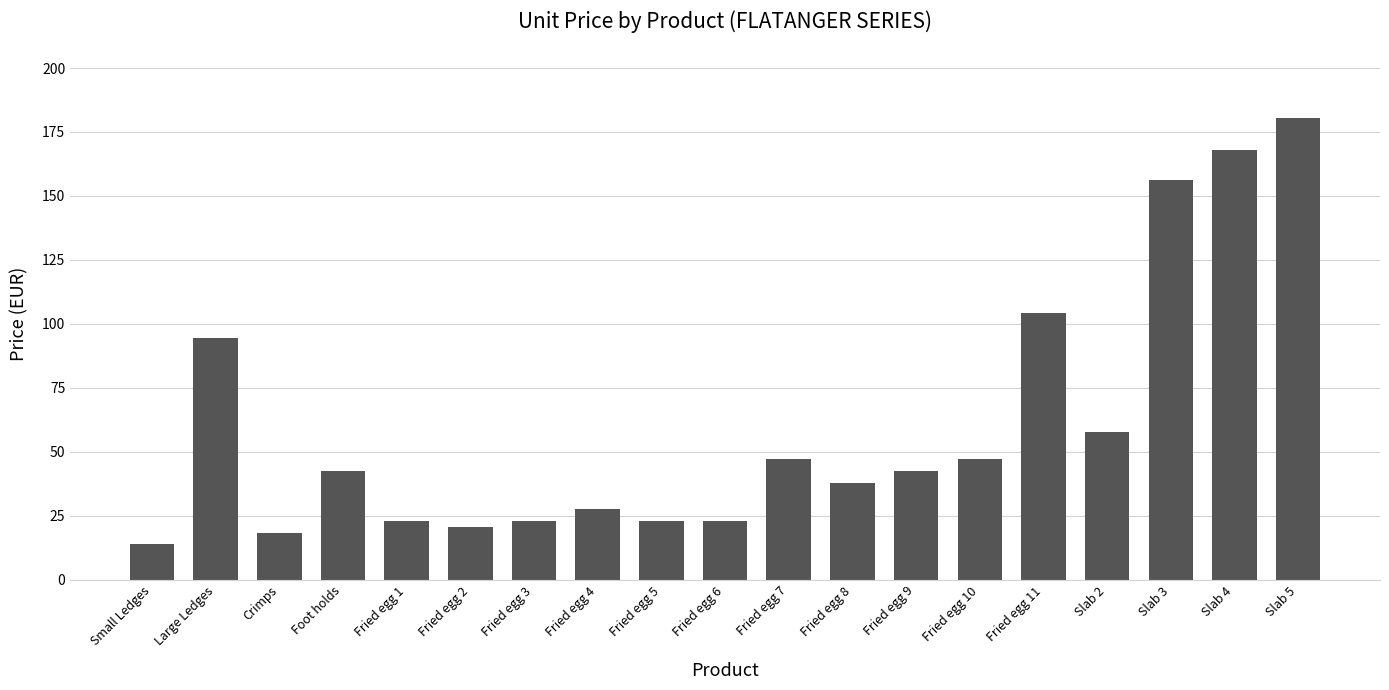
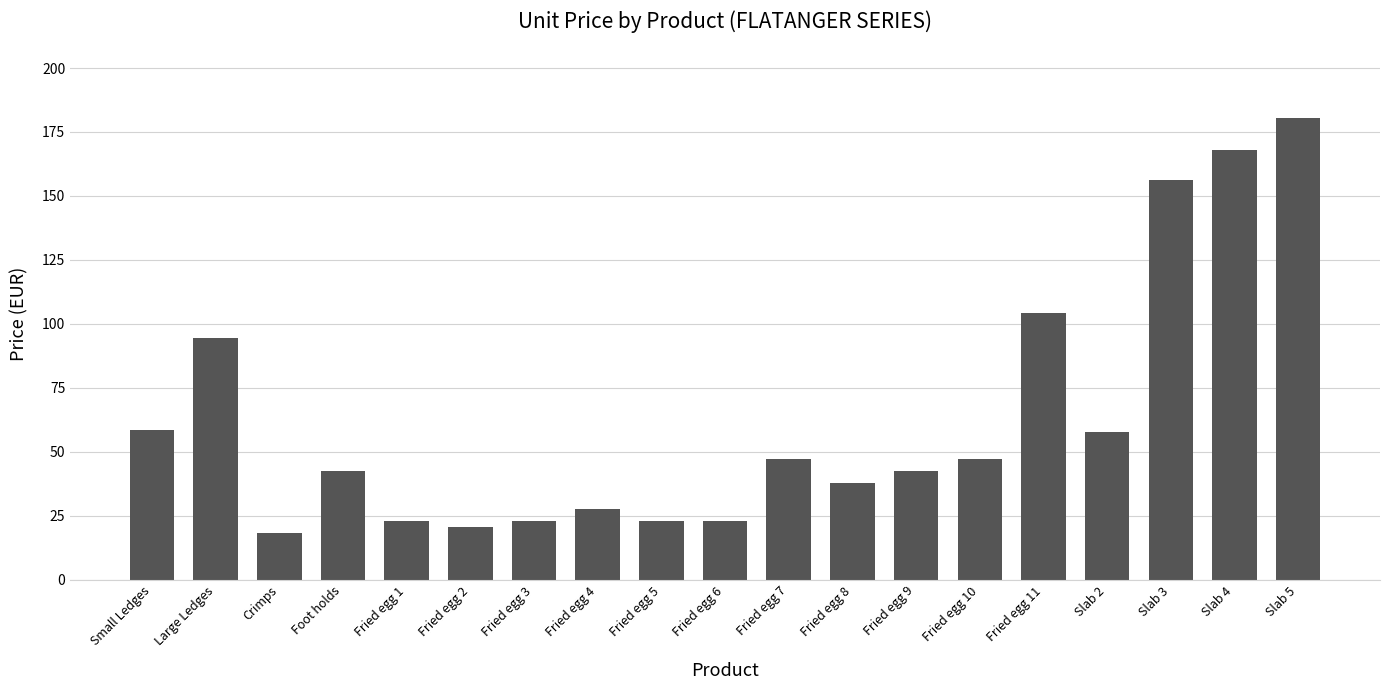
Small Ledges: 14 -> 59
